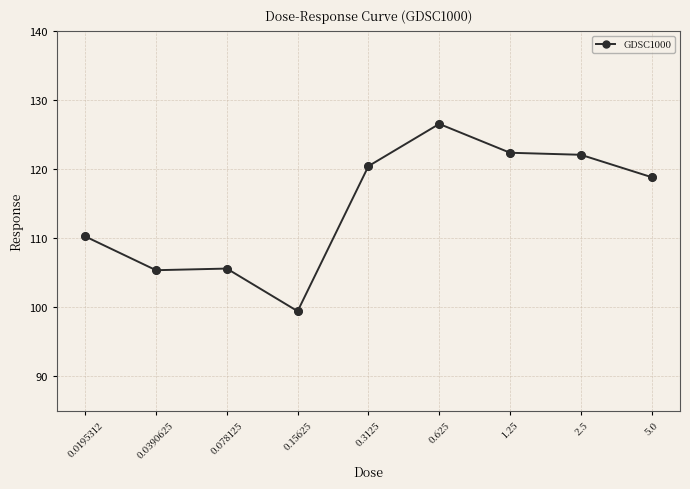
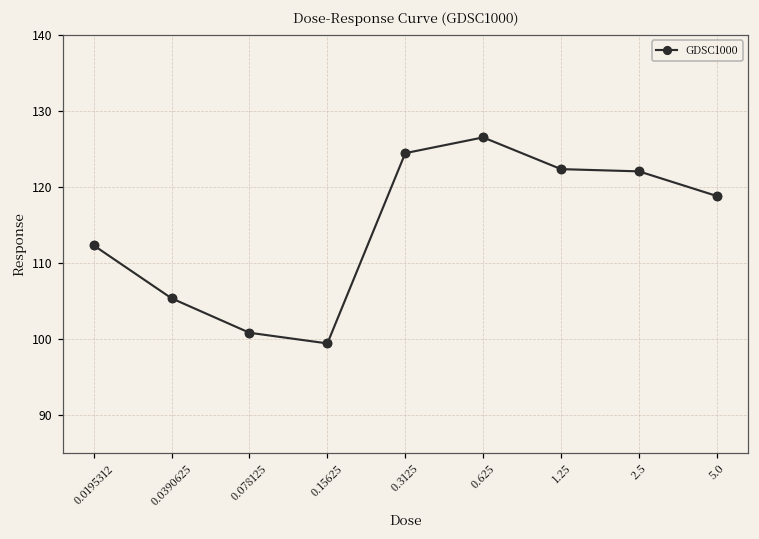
0.0195312: 110 -> 112
0.078125: 106 -> 101
0.3125: 120 -> 124
